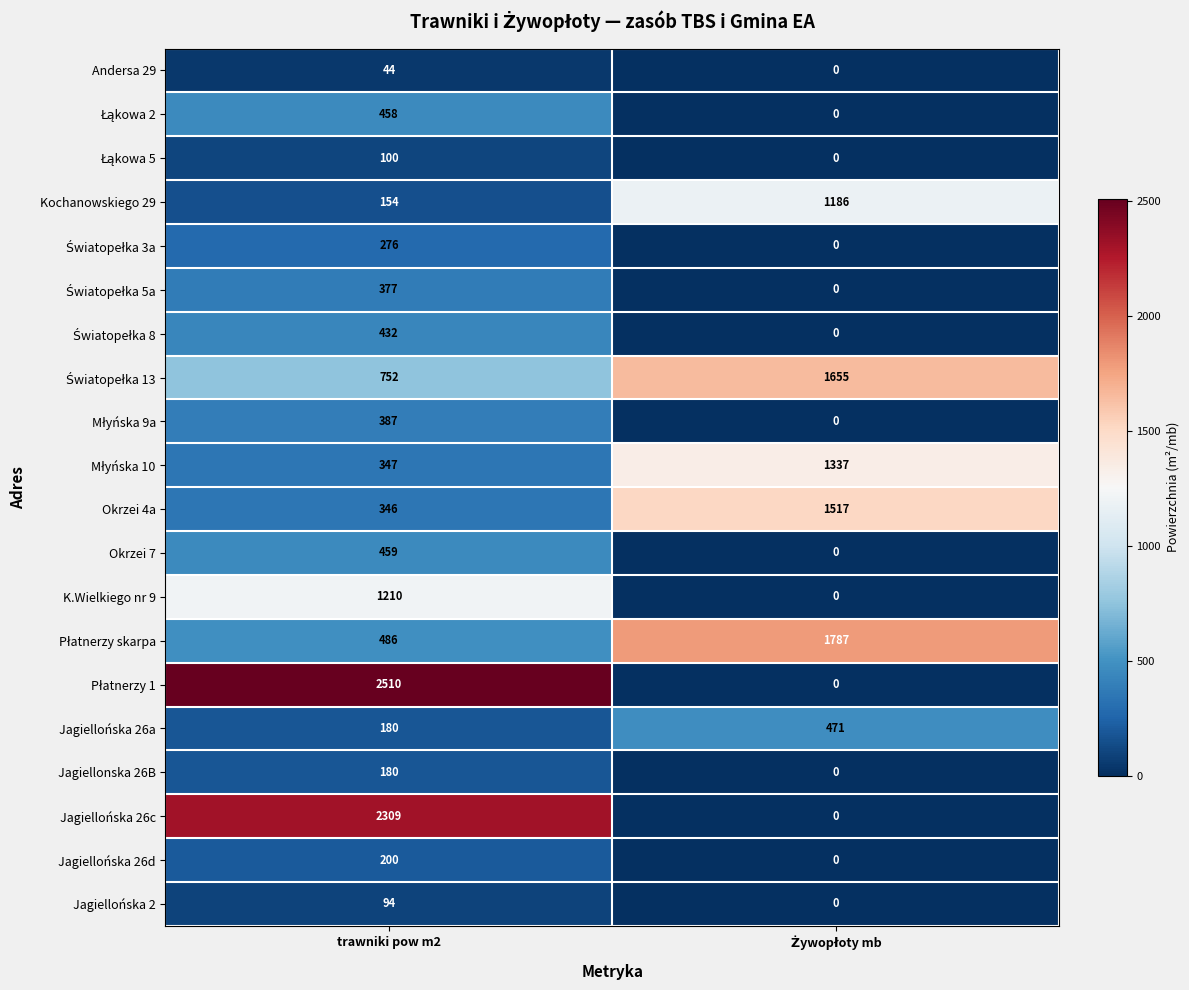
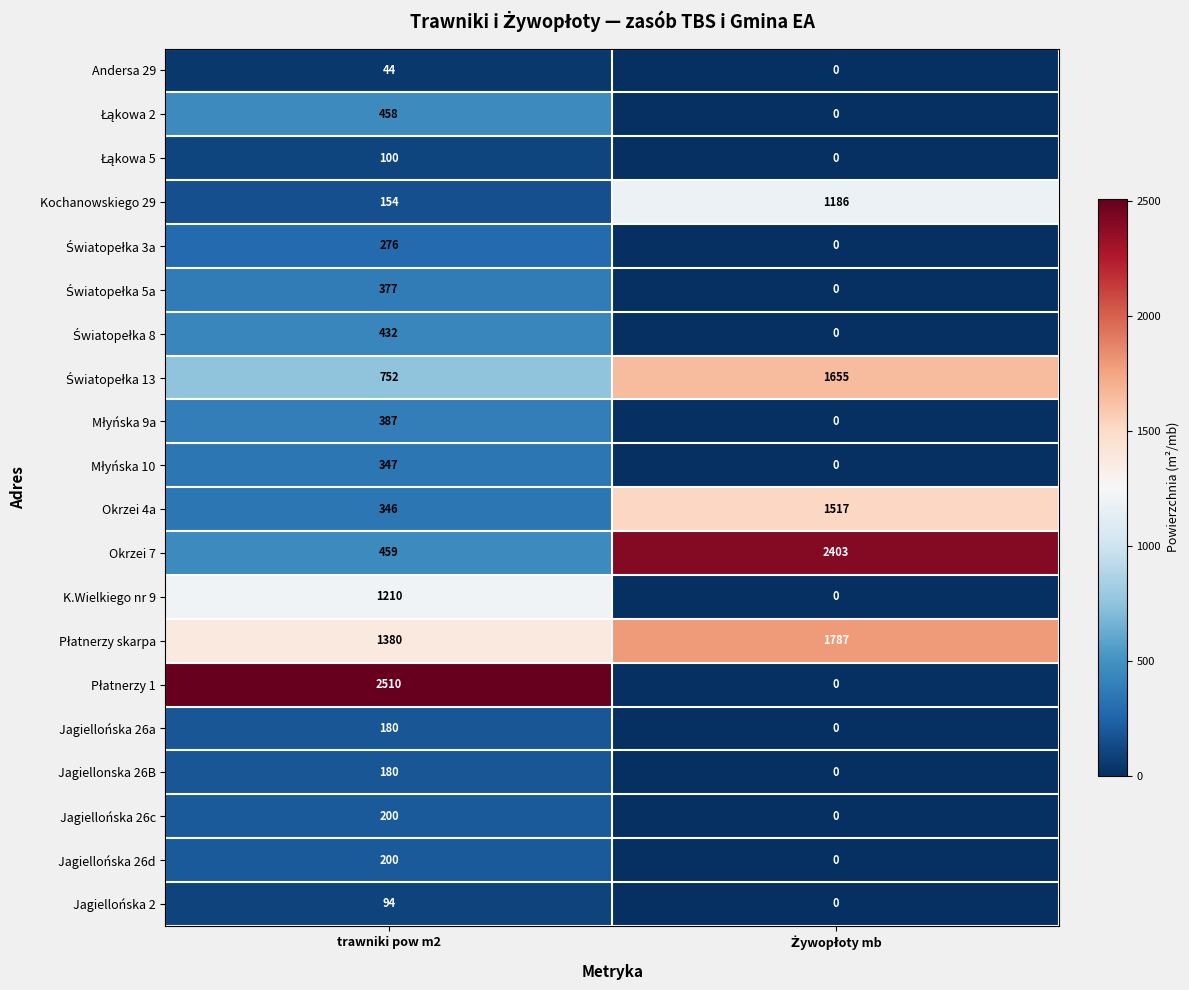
Młyńska 10, Żywopłoty mb: 1337 -> 0
Okrzei 7, Żywopłoty mb: 0 -> 2403
Płatnerzy skarpa, trawniki pow m2: 486 -> 1380
Jagiellońska 26a, Żywopłoty mb: 471 -> 0
Jagiellońska 26c, trawniki pow m2: 2309 -> 200
